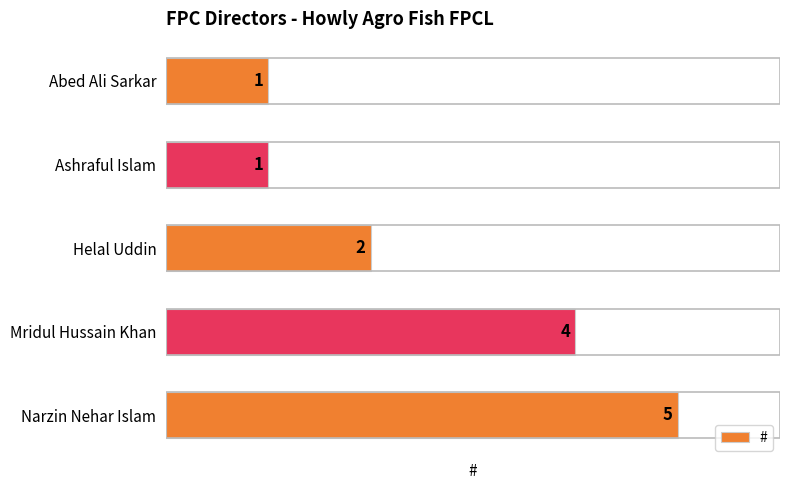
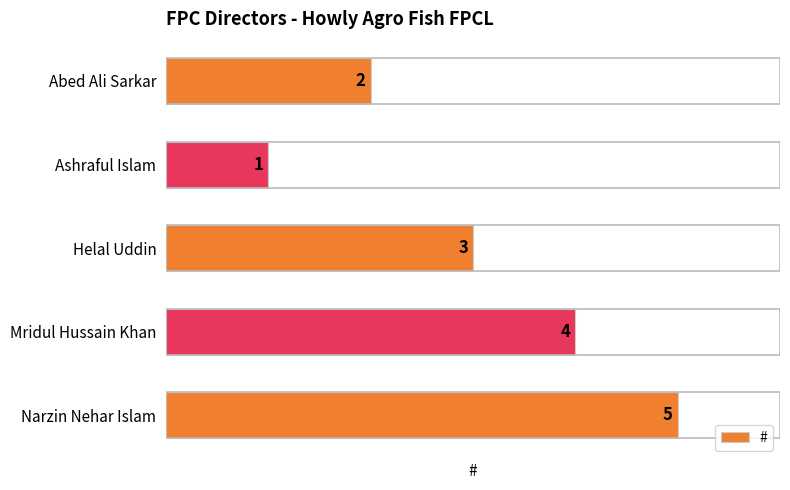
Abed Ali Sarkar: 1 -> 2
Helal Uddin: 2 -> 3
